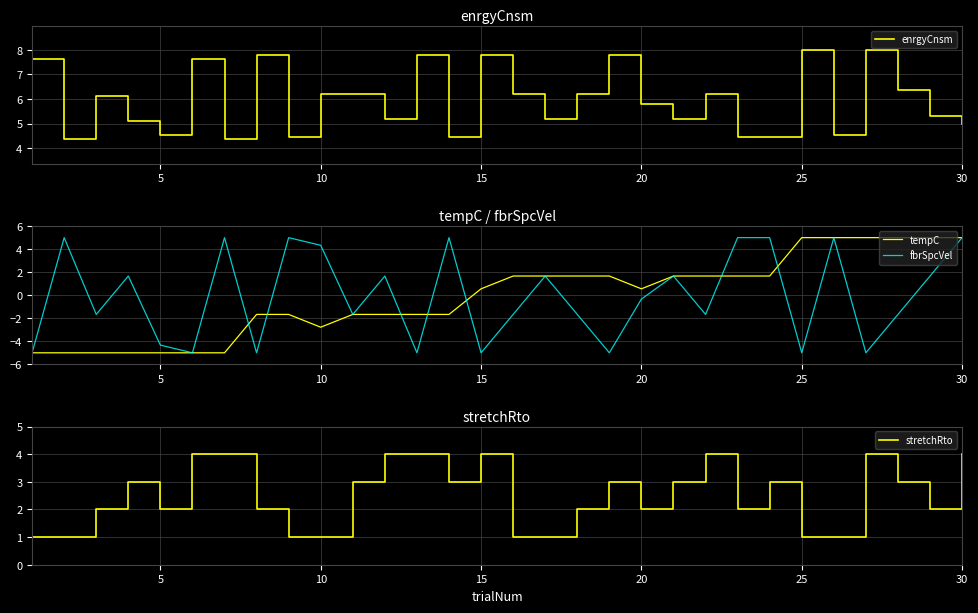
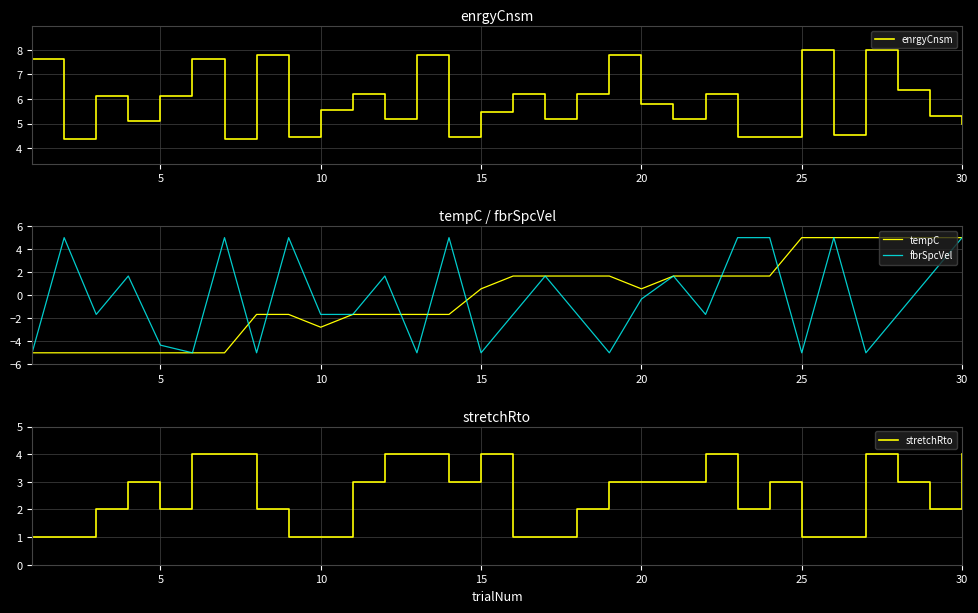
enrgyCnsm, 5: 4.5 -> 6.1
enrgyCnsm, 10: 6.2 -> 5.5
enrgyCnsm, 15: 7.8 -> 5.5
tempC / fbrSpcVel, fbrSpcVel, 10: 4.3 -> -1.7
stretchRto, 20: 2 -> 3
